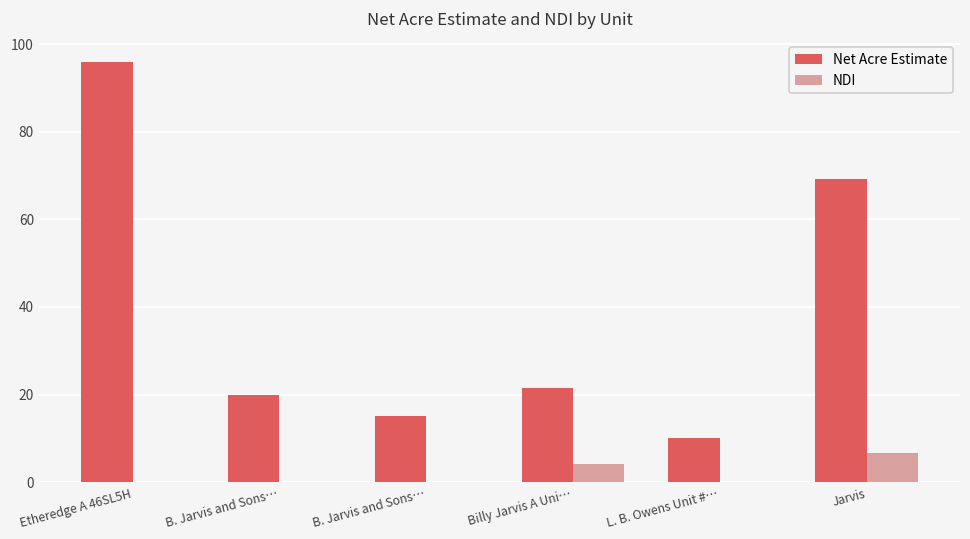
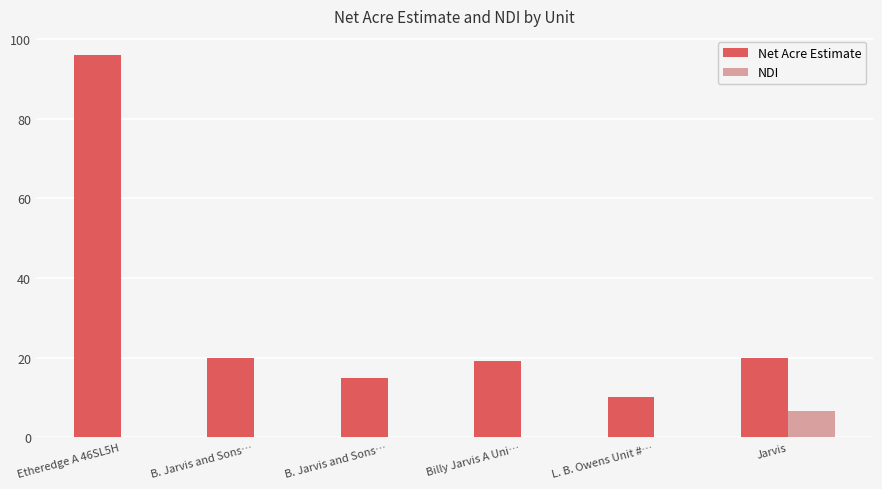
Net Acre Estimate, Billy Jarvis A Uni…: 22 -> 19
NDI, Billy Jarvis A Uni…: 4 -> 0
Net Acre Estimate, Jarvis: 69 -> 20
